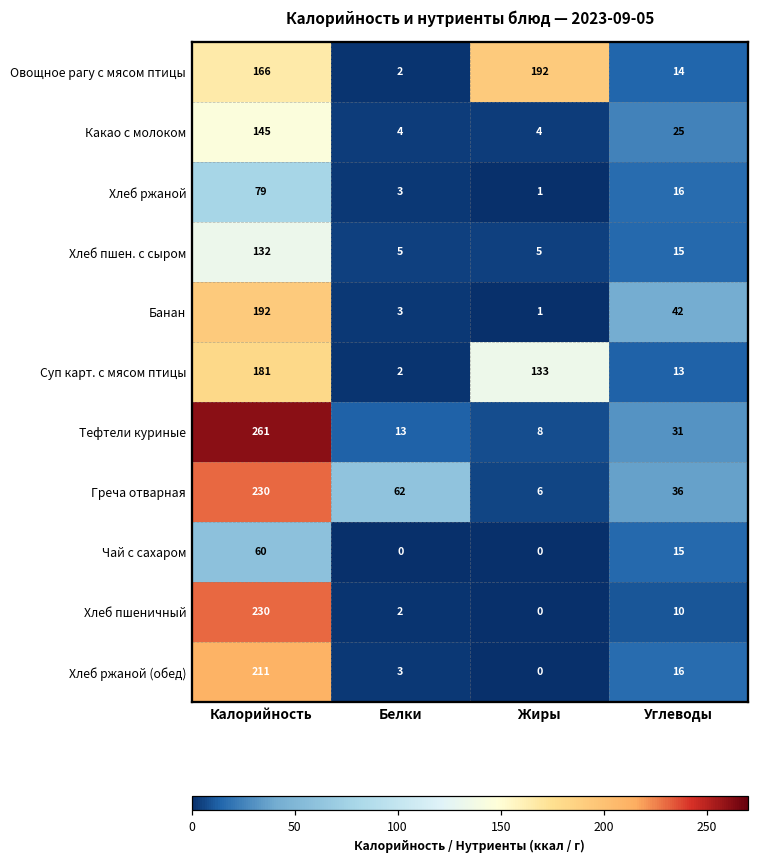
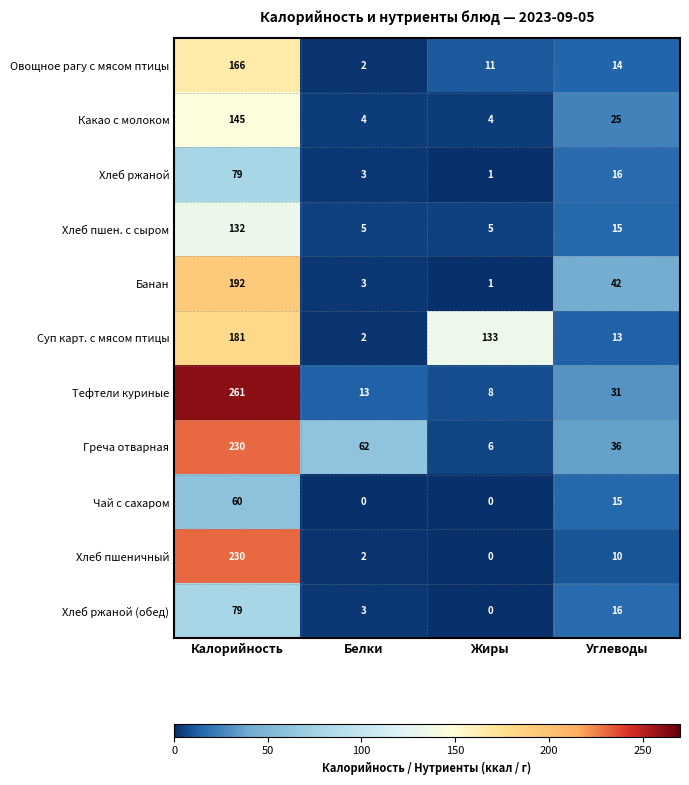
Овощное рагу с мясом птицы, Жиры: 192 -> 11
Хлеб ржаной (обед), Калорийность: 211 -> 79
